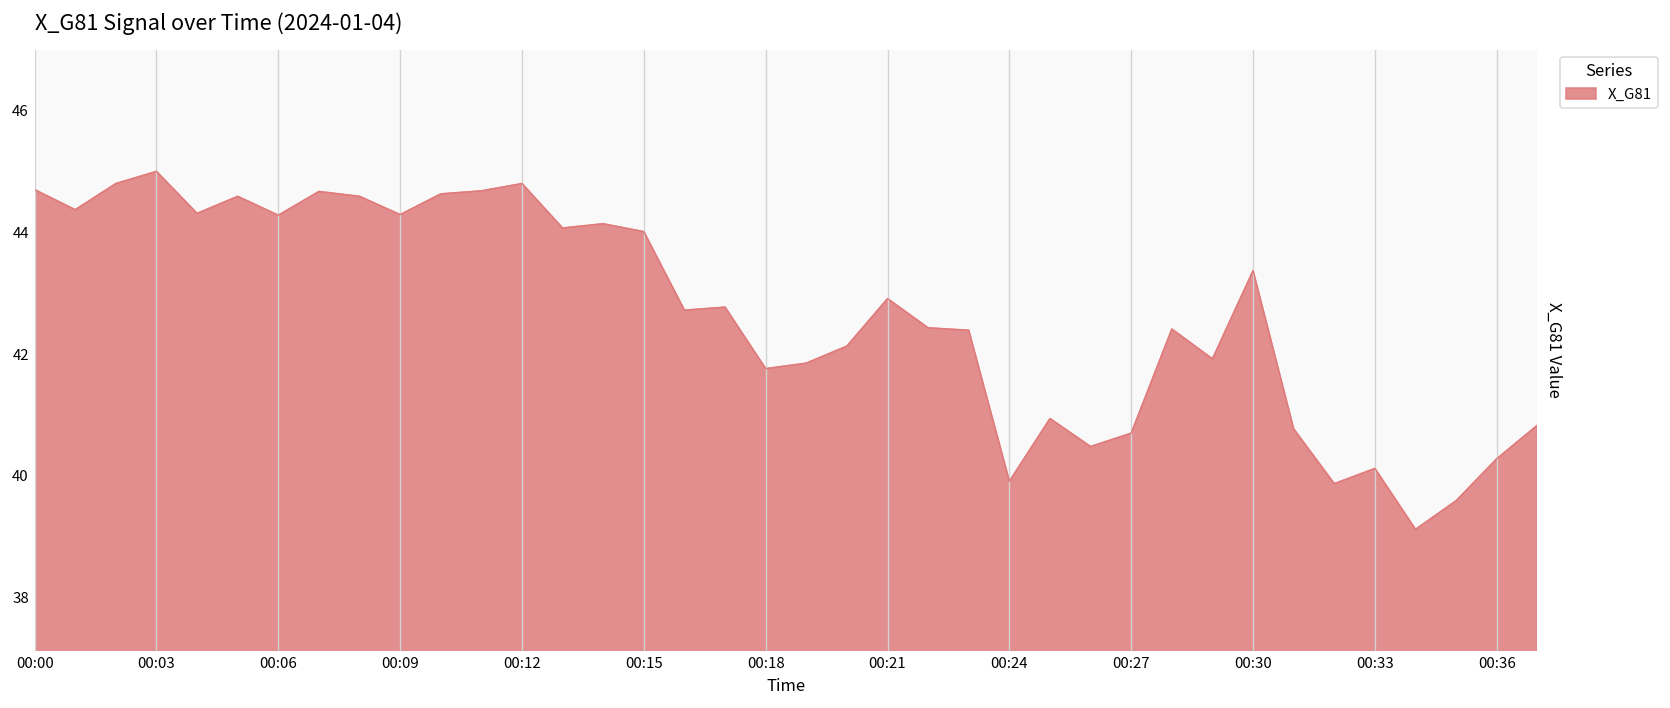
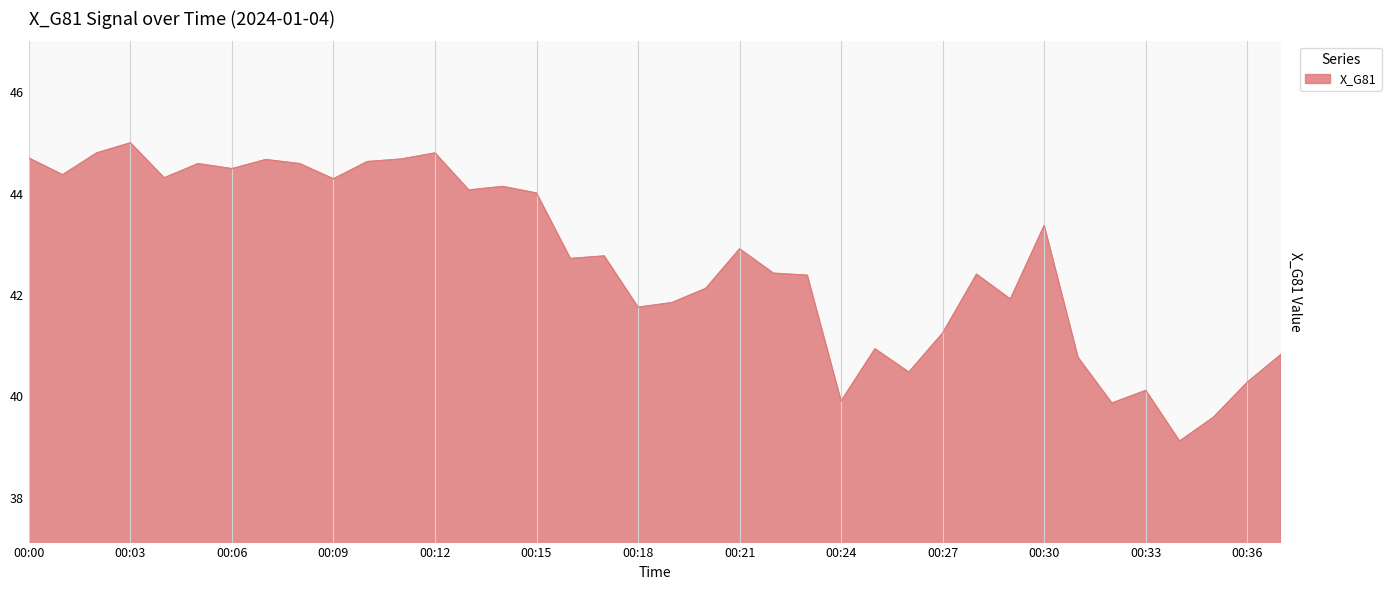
00:06: 44.3 -> 44.5
00:27: 40.7 -> 41.3
